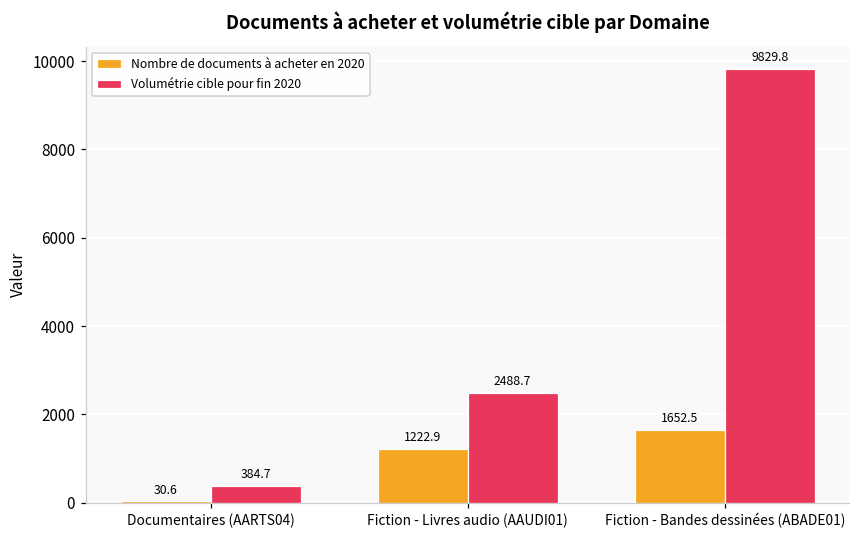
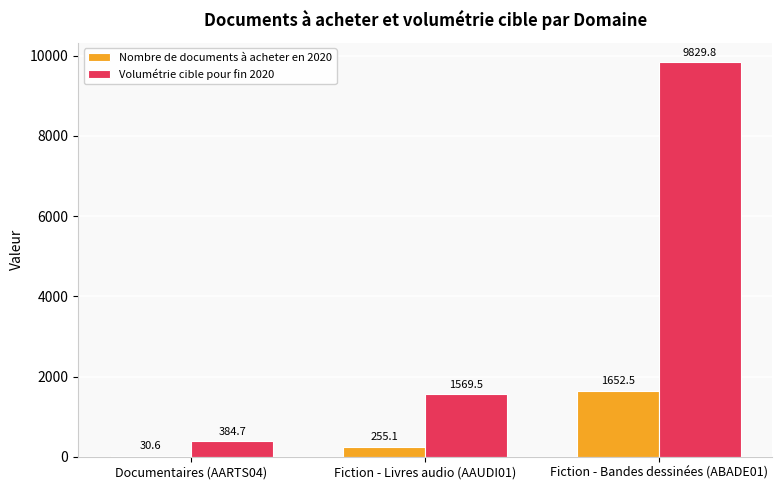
Nombre de documents à acheter en 2020, Fiction - Livres audio (AAUDI01): 1222.9 -> 255.1
Volumétrie cible pour fin 2020, Fiction - Livres audio (AAUDI01): 2488.7 -> 1569.5
